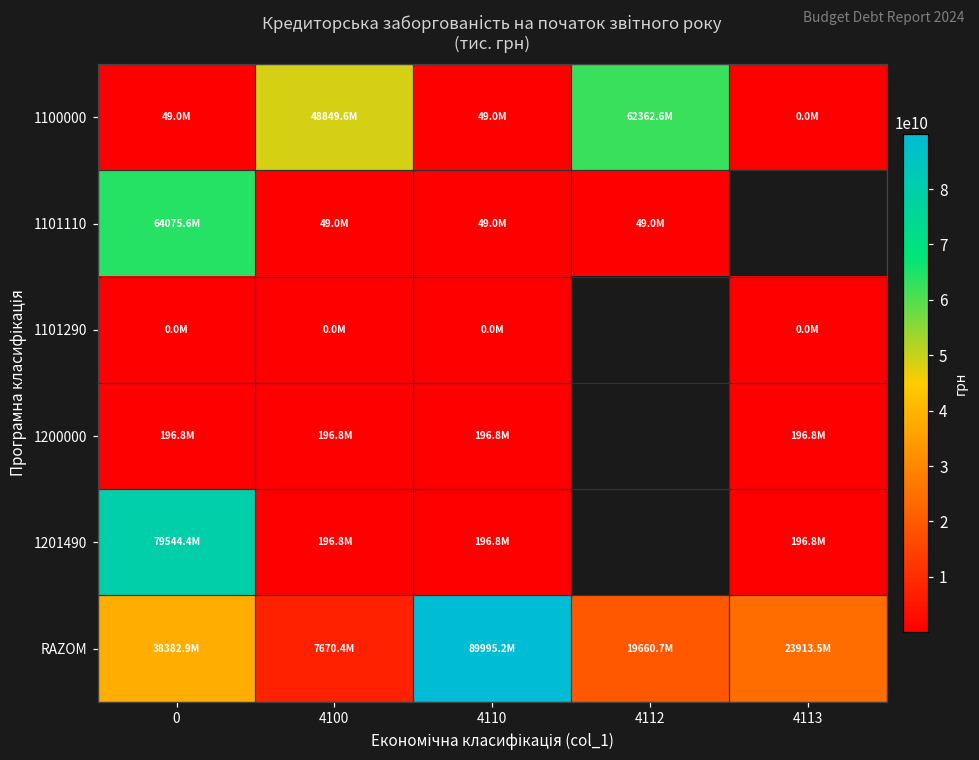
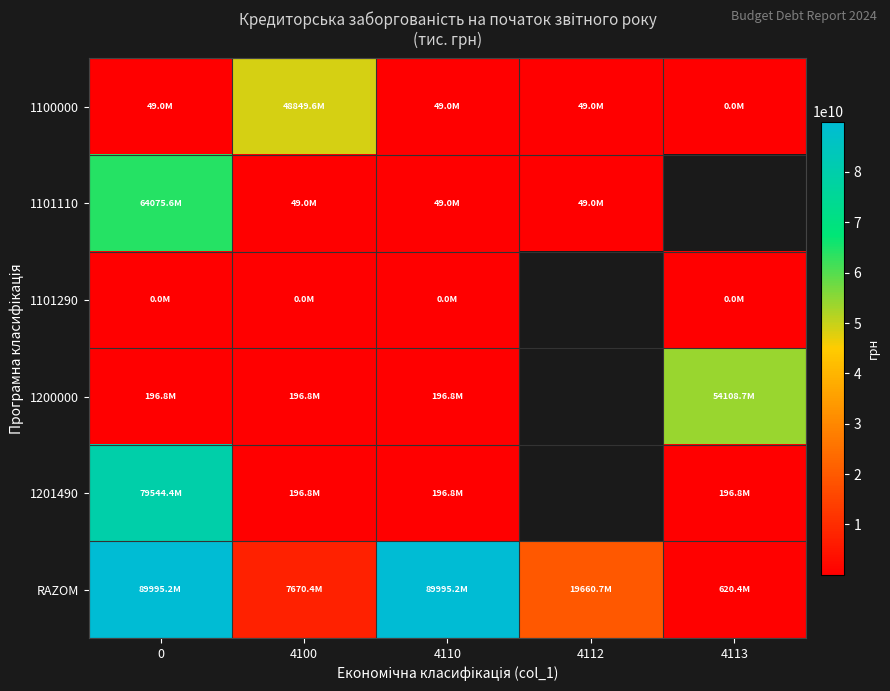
1100000, 4112: 62362.6M -> 49.0M
1200000, 4113: 196.8M -> 54108.7M
RAZOM, 0: 38382.9M -> 89995.2M
RAZOM, 4113: 23913.5M -> 620.4M
